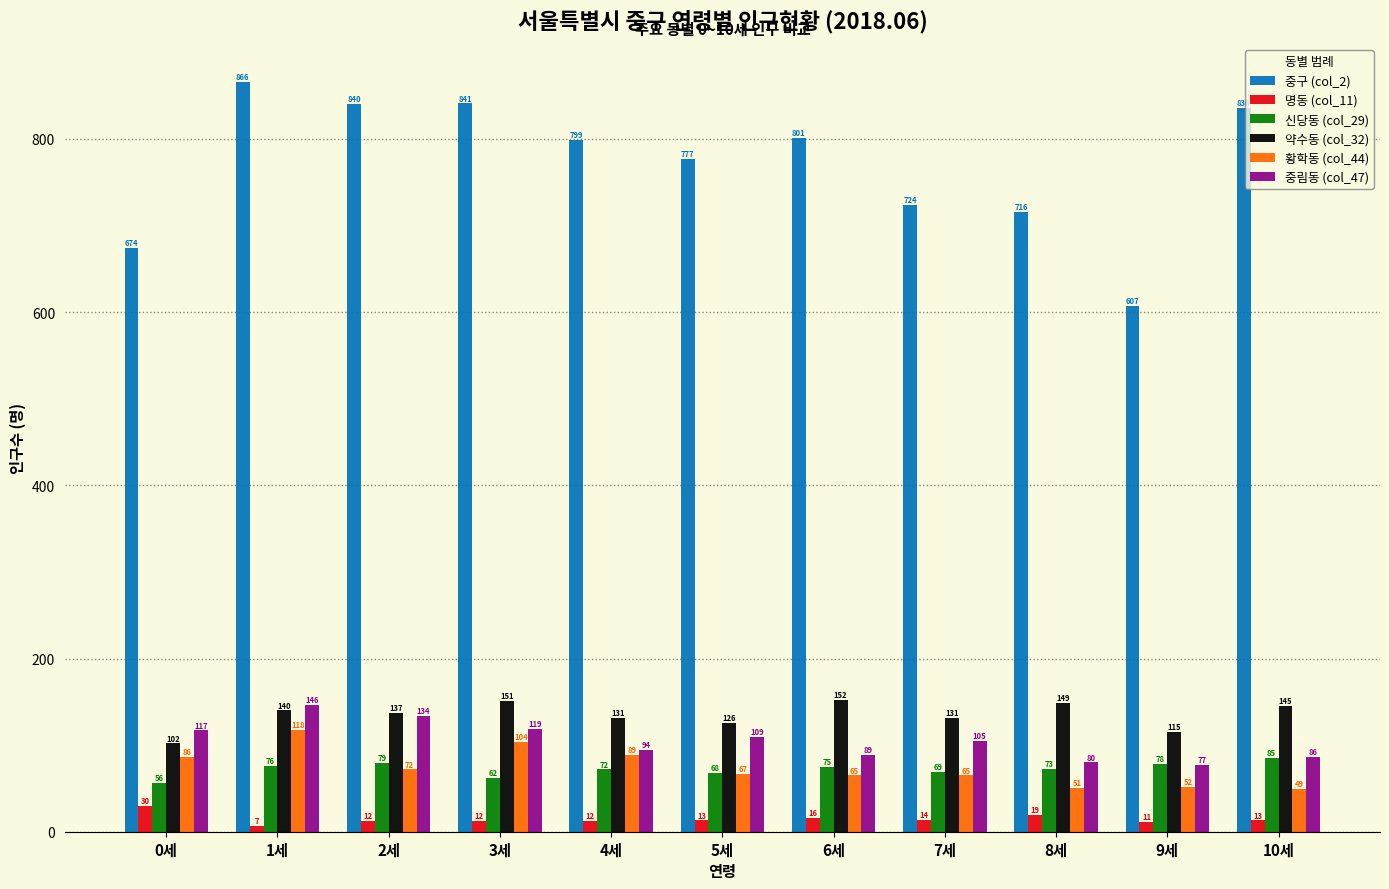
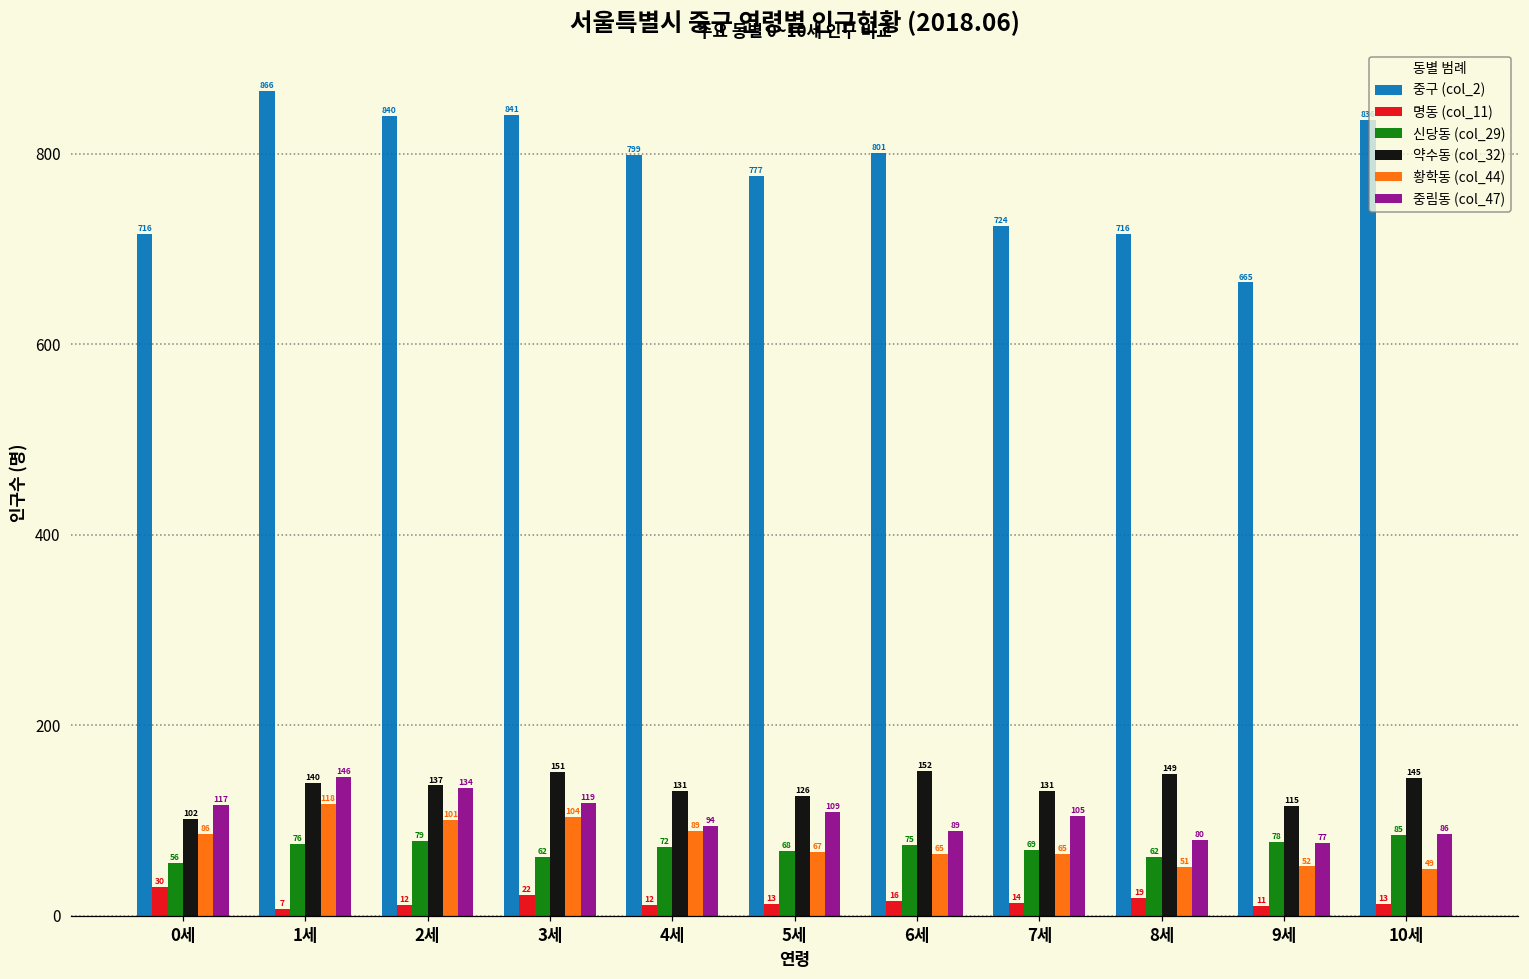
중구 (col_2), 0세: 674 -> 716
황학동 (col_44), 2세: 72 -> 101
명동 (col_11), 3세: 12 -> 22
신당동 (col_29), 8세: 73 -> 62
중구 (col_2), 9세: 607 -> 665
